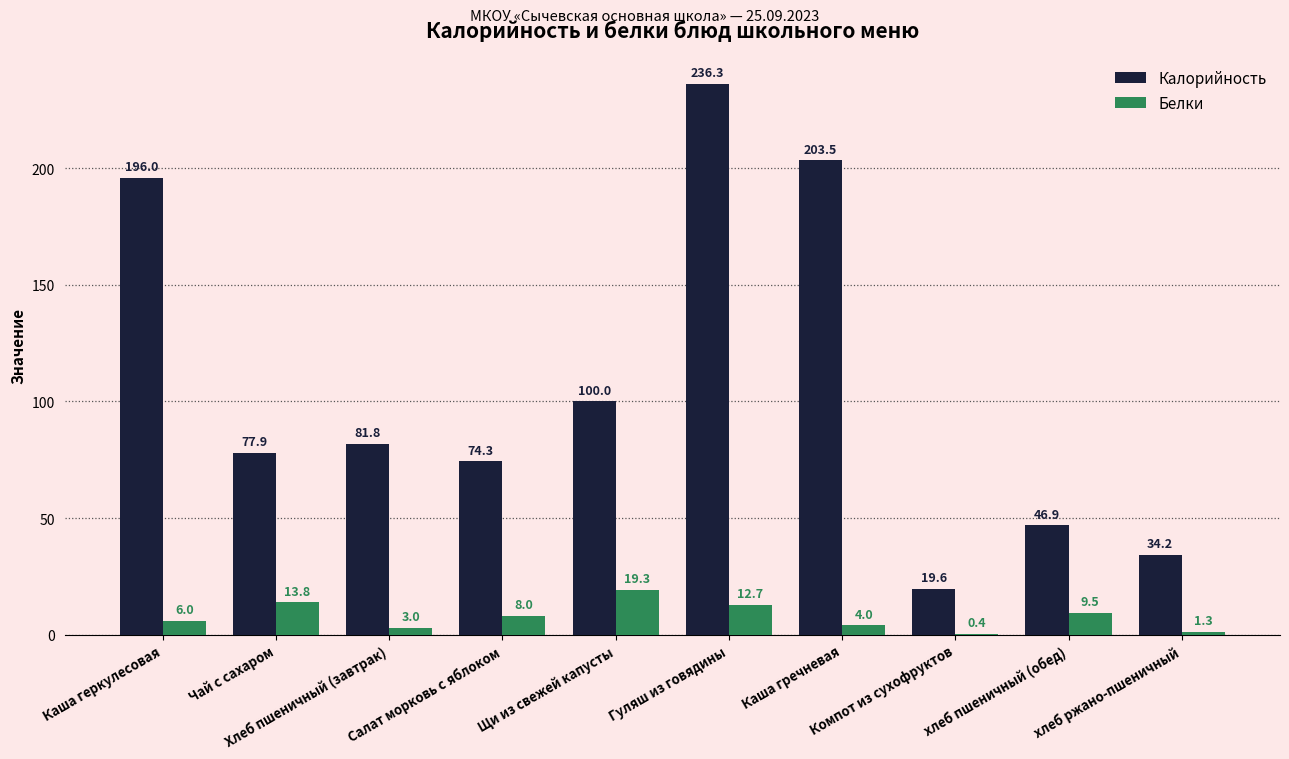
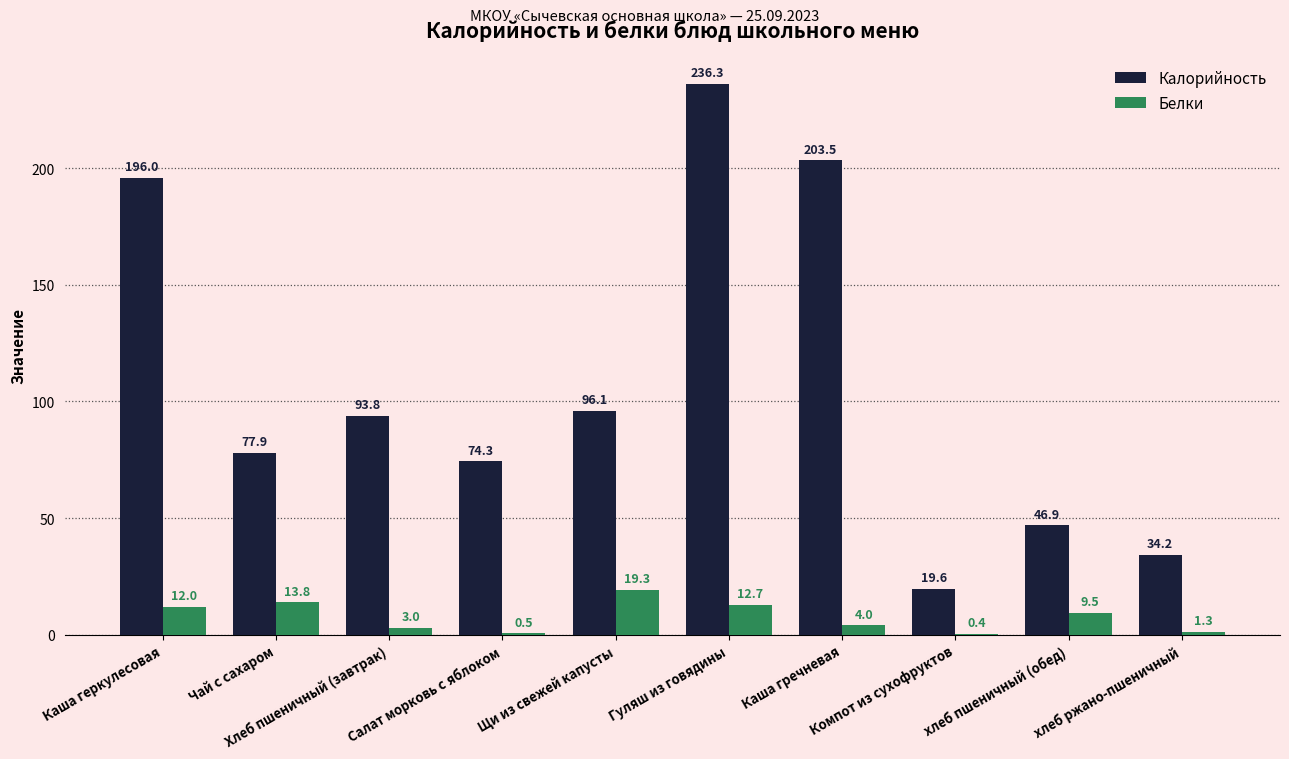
Белки, Каша геркулесовая: 6.0 -> 12.0
Калорийность, Хлеб пшеничный (завтрак): 81.8 -> 93.8
Белки, Салат морковь с яблоком: 8.0 -> 0.5
Калорийность, Щи из свежей капусты: 100.0 -> 96.1
